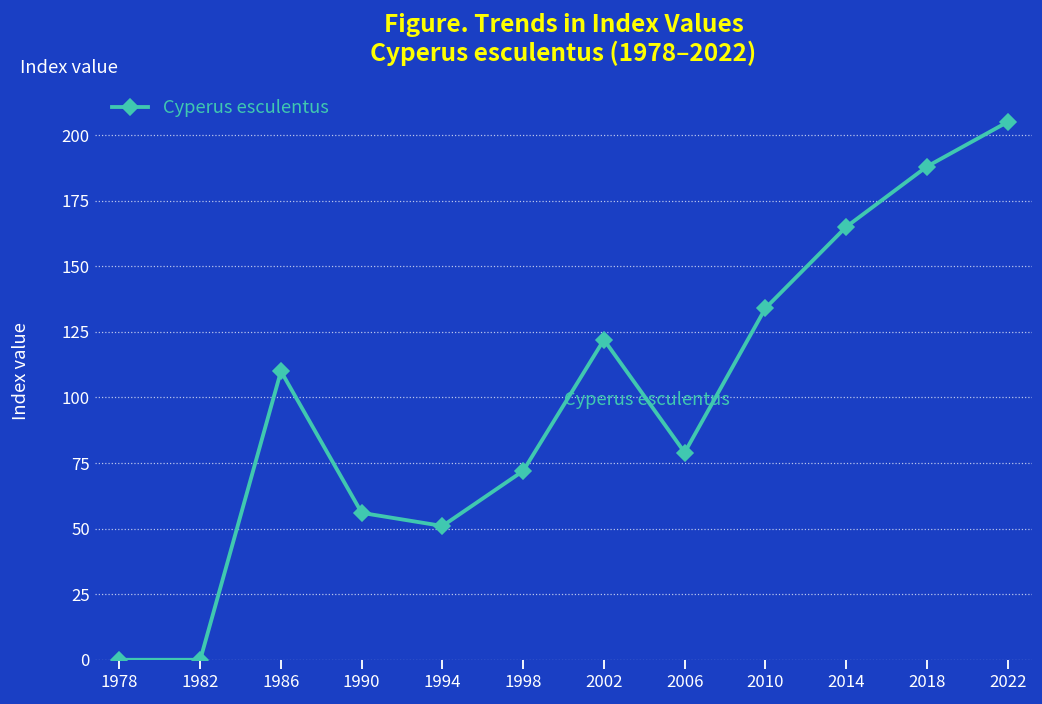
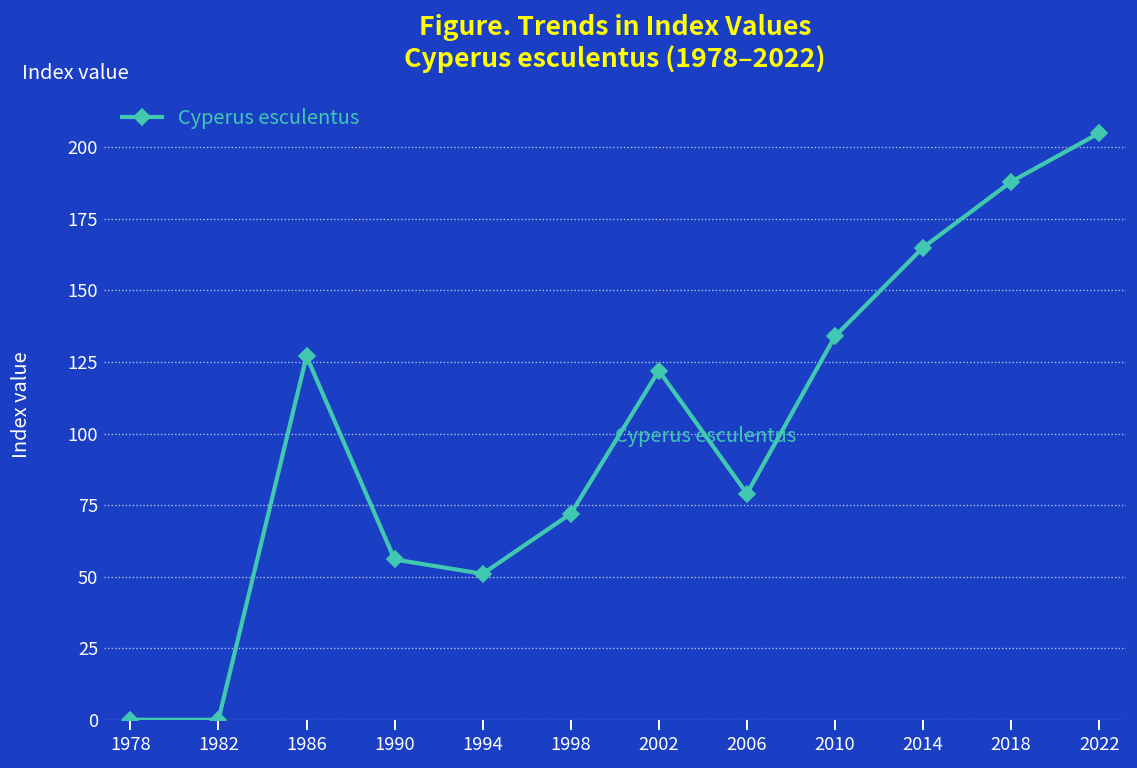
1986: 110 -> 127
